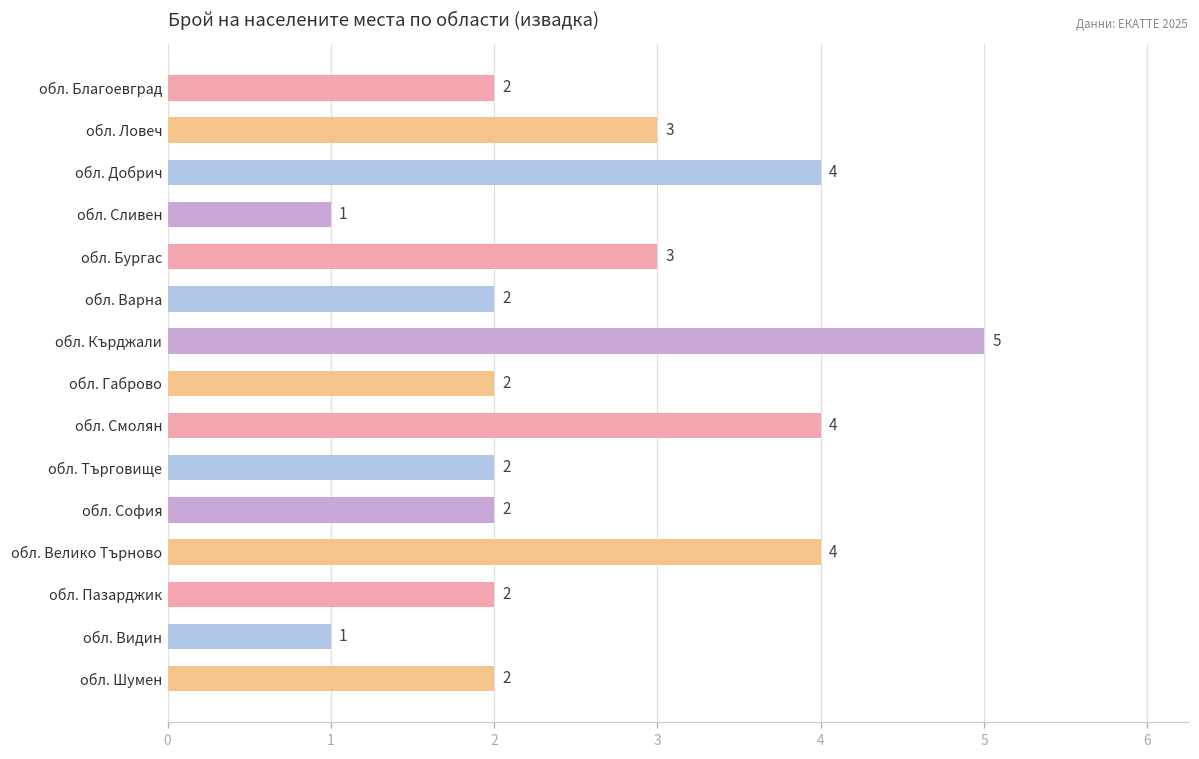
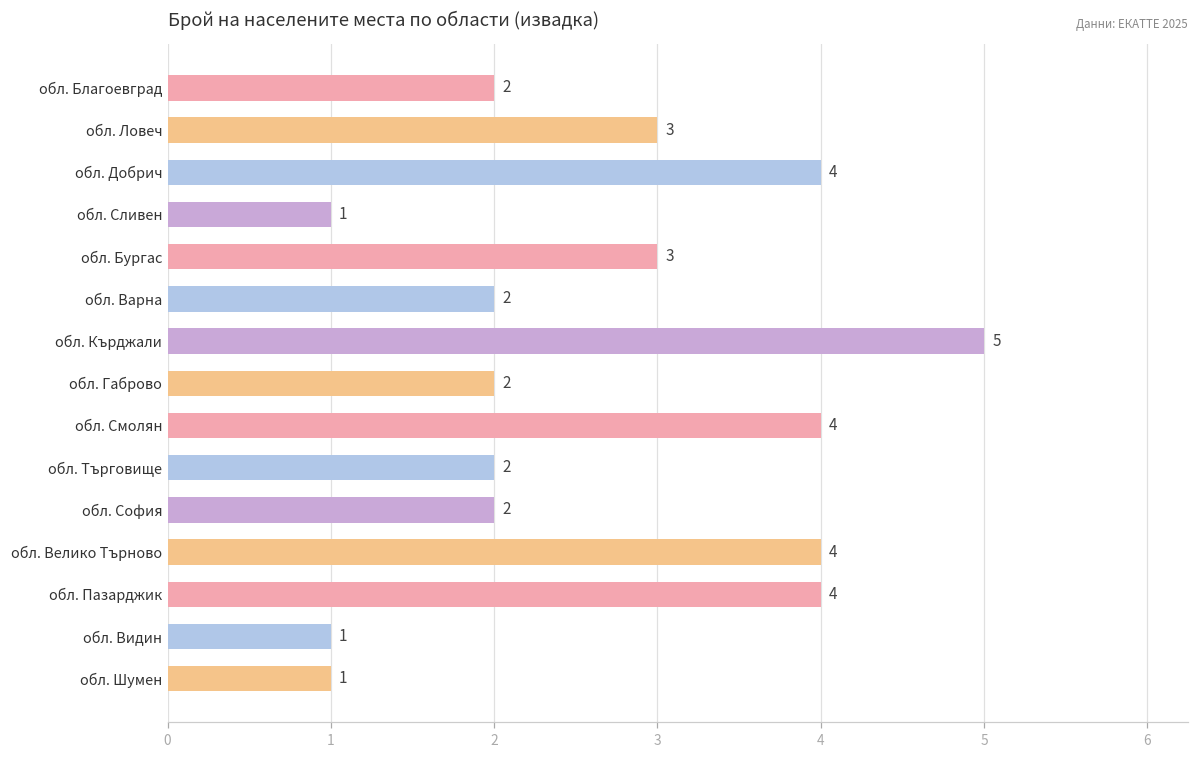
обл. Пазарджик: 2 -> 4
обл. Шумен: 2 -> 1
